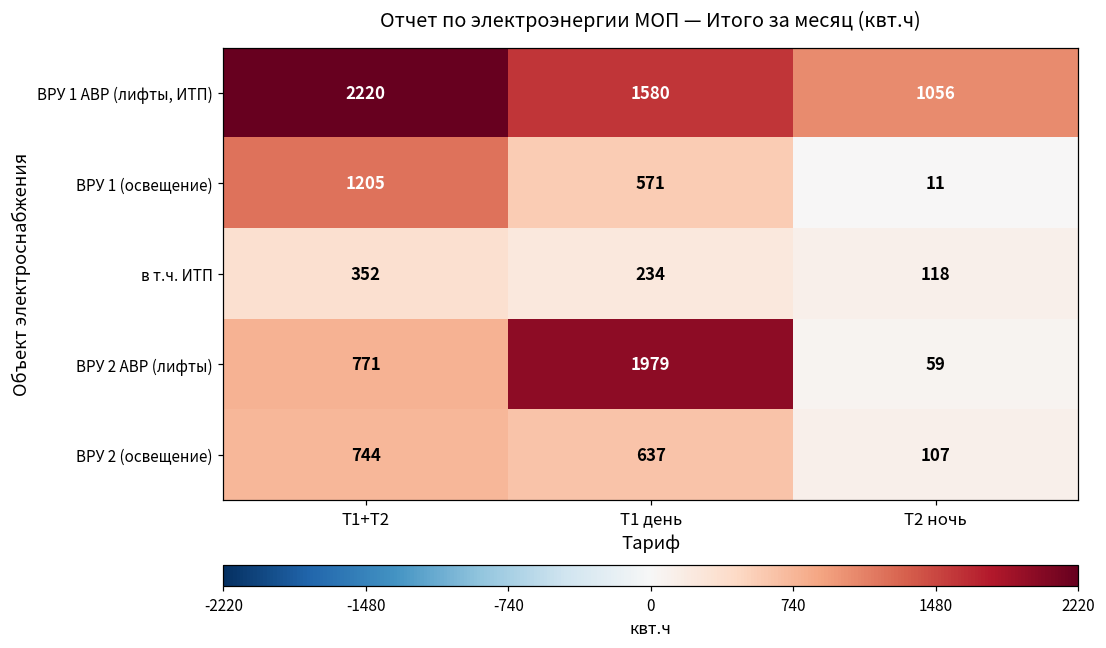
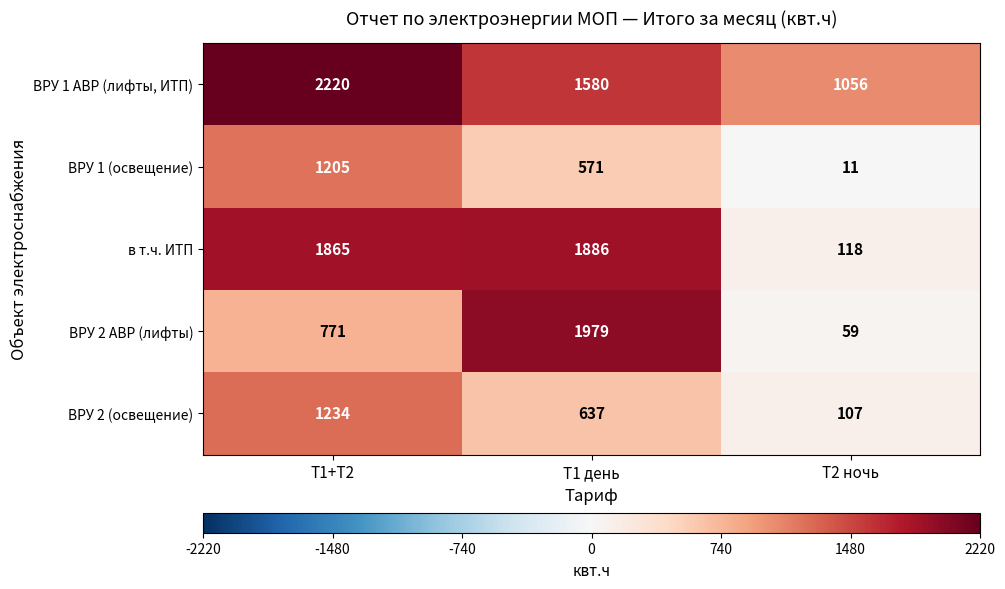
в т.ч. ИТП, Т1+Т2: 352 -> 1865
в т.ч. ИТП, Т1 день: 234 -> 1886
ВРУ 2 (освещение), Т1+Т2: 744 -> 1234
